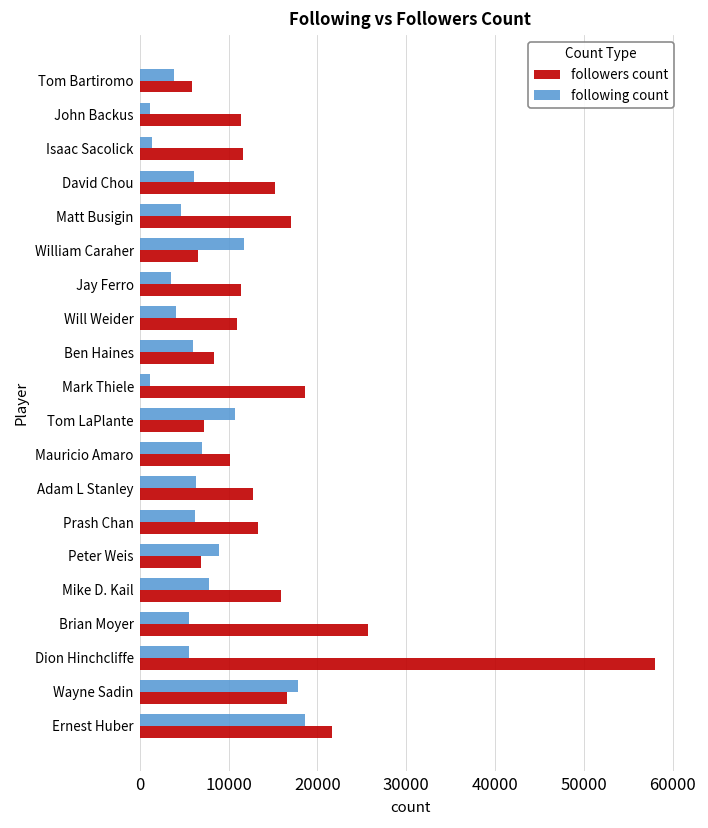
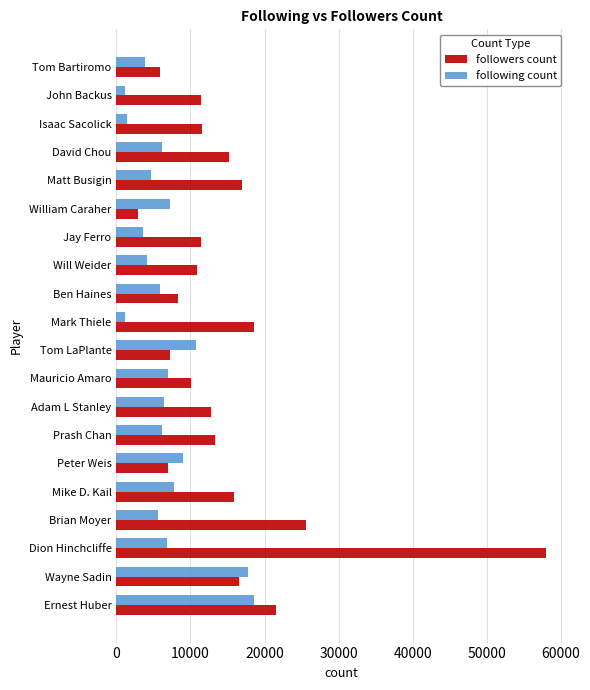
following count, William Caraher: 12000 -> 7000
followers count, William Caraher: 7000 -> 3000
following count, Dion Hinchcliffe: 6000 -> 7000
